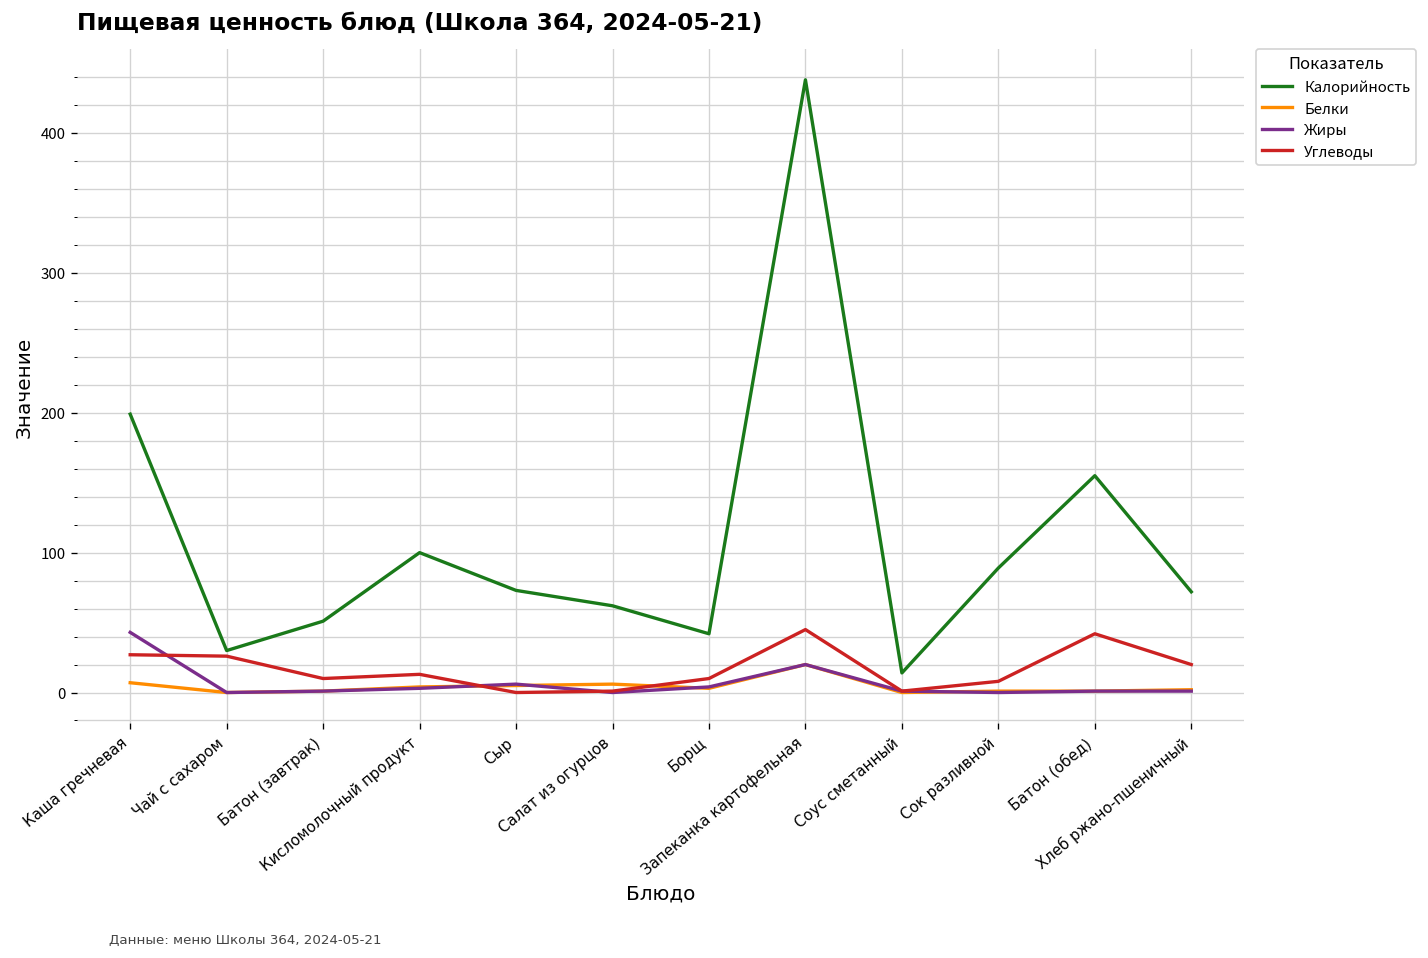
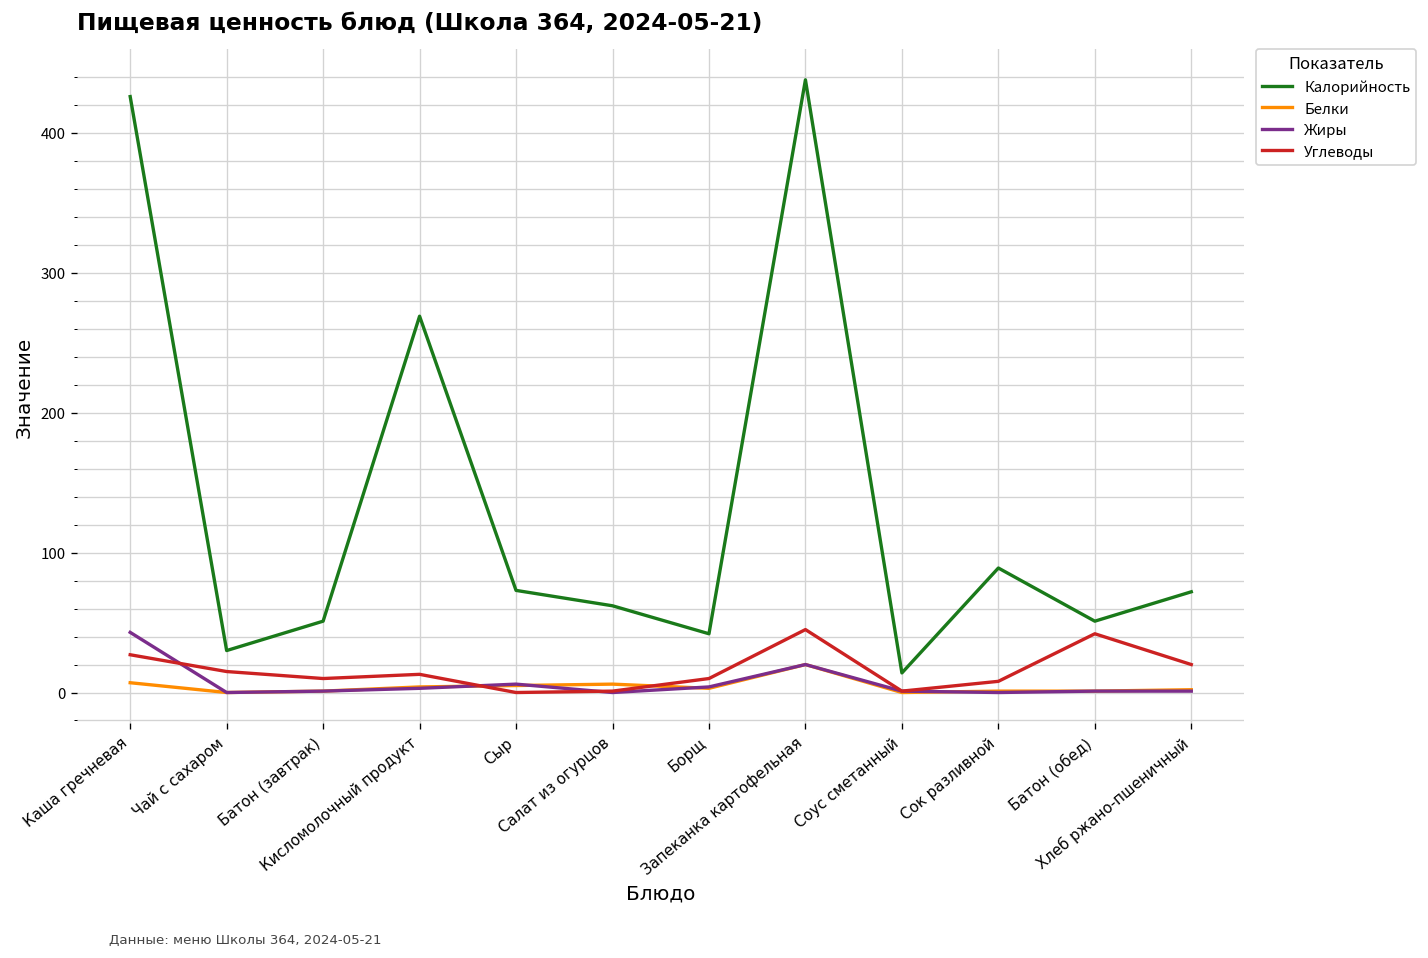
Калорийность, Каша гречневая: 199 -> 426
Углеводы, Чай с сахаром: 26 -> 15
Калорийность, Кисломолочный продукт: 100 -> 269
Калорийность, Батон (обед): 155 -> 51
